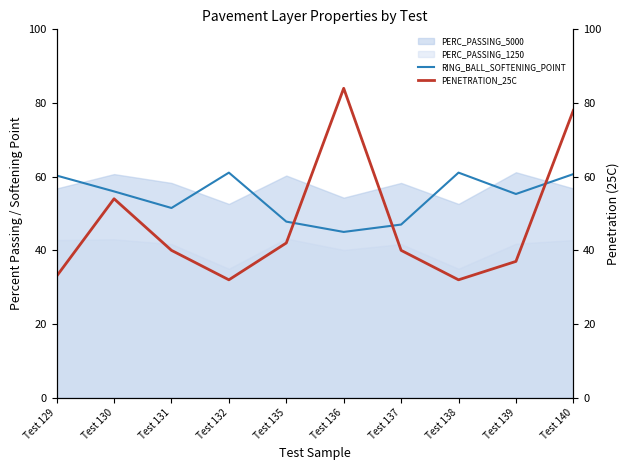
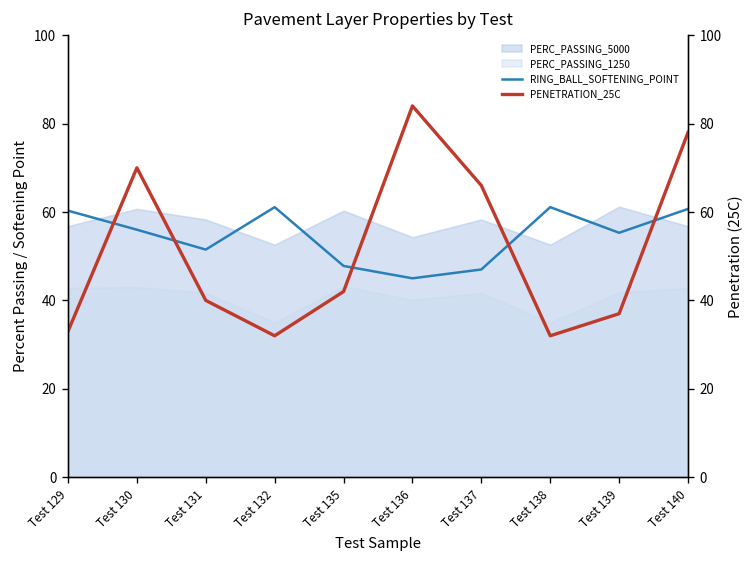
PENETRATION_25C, Test 130: 54 -> 70
PENETRATION_25C, Test 137: 40 -> 66
